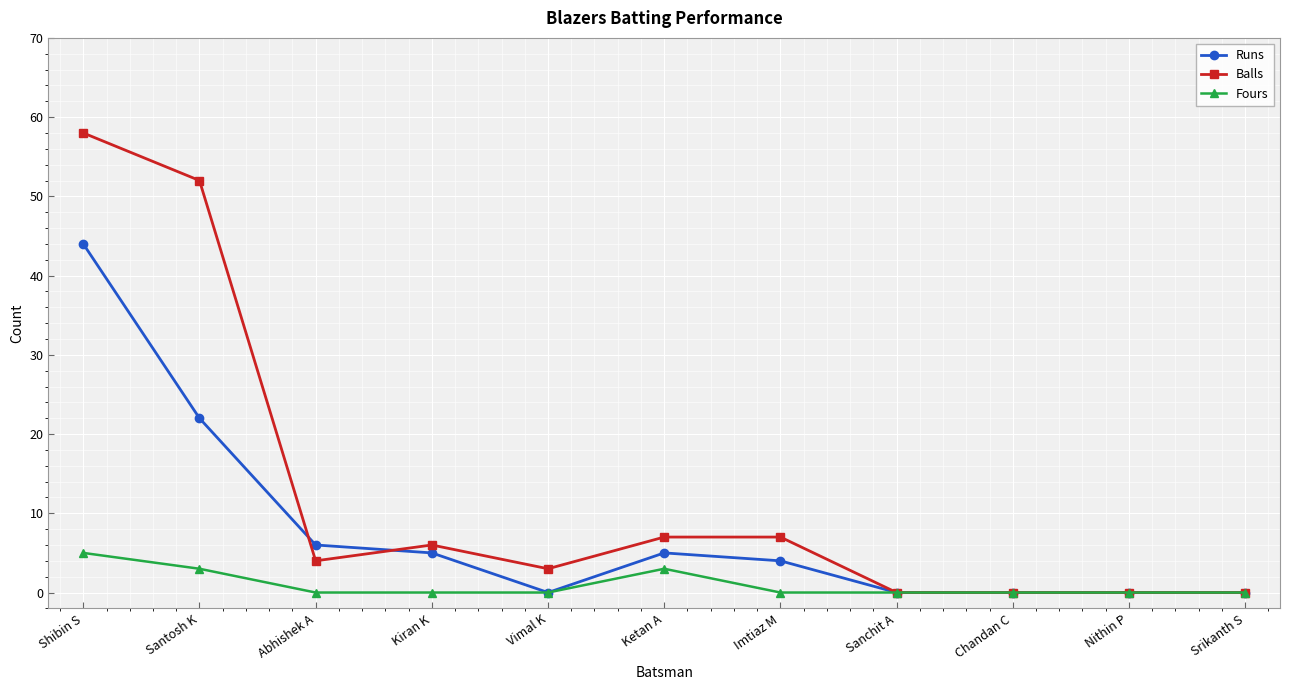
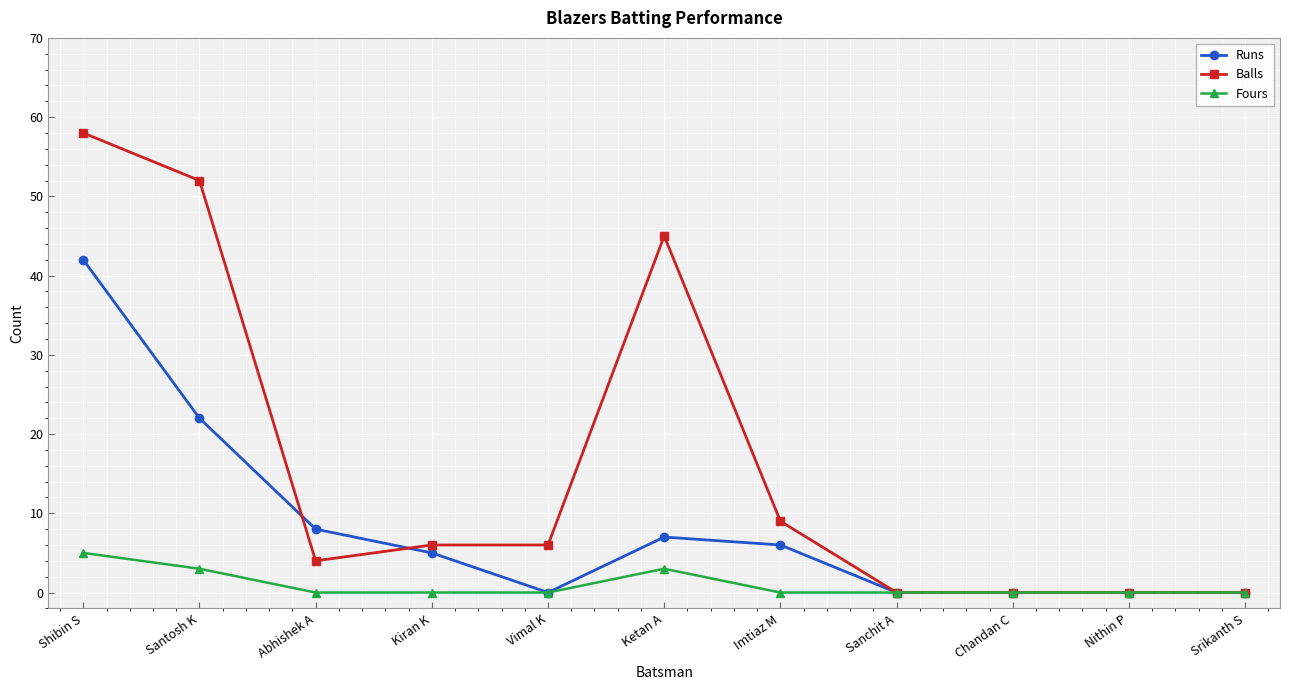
Runs, Shibin S: 44 -> 42
Runs, Abhishek A: 6 -> 8
Balls, Vimal K: 3 -> 6
Runs, Ketan A: 5 -> 7
Balls, Ketan A: 7 -> 45
Runs, Imtiaz M: 4 -> 6
Balls, Imtiaz M: 7 -> 9
